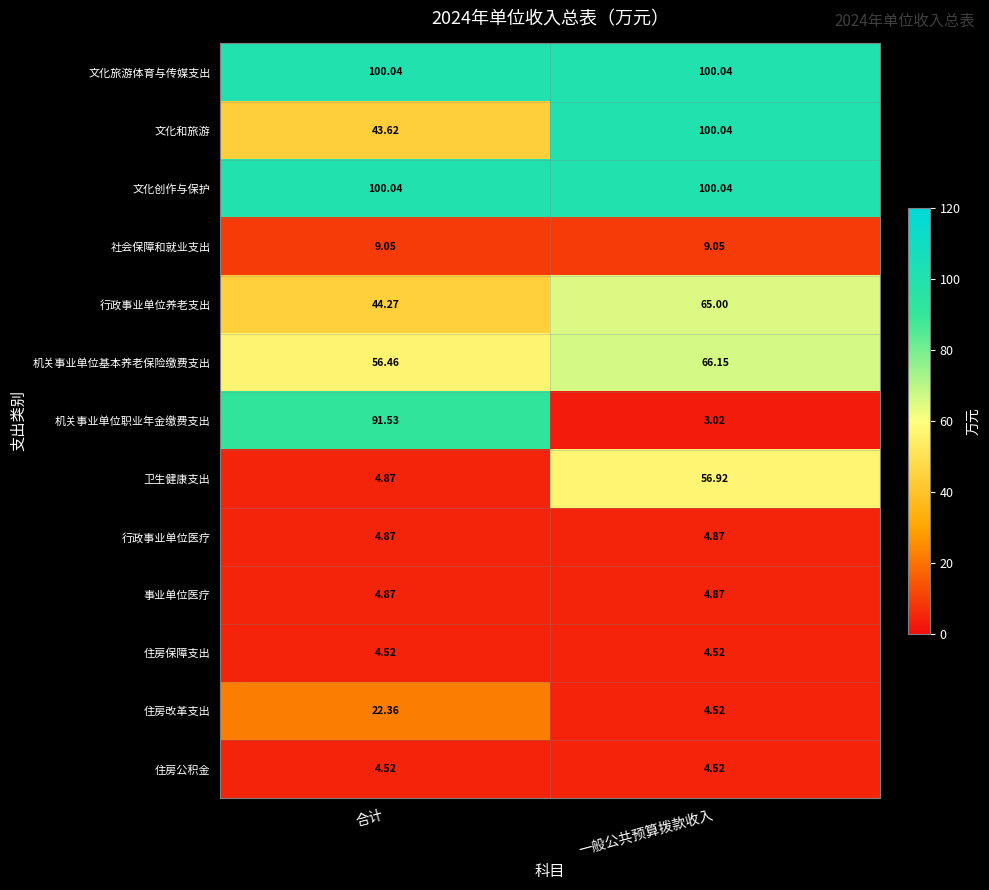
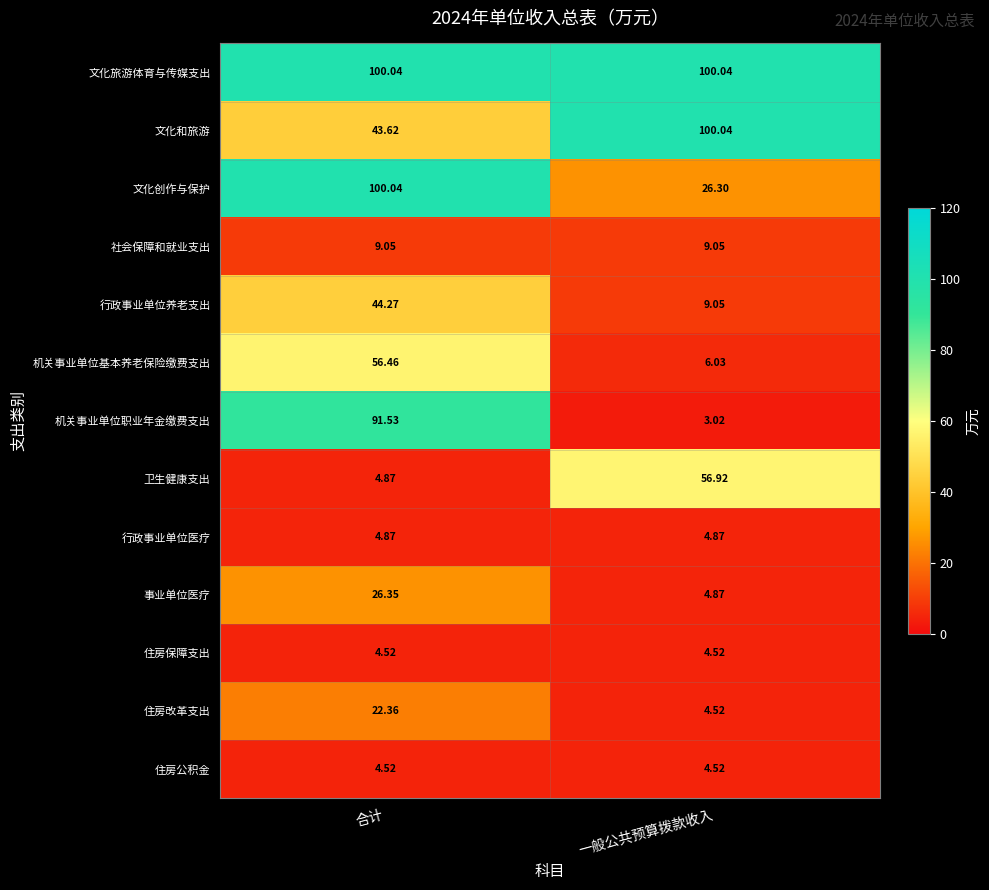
文化创作与保护, 一般公共预算拨款收入: 100.04 -> 26.30
行政事业单位养老支出, 一般公共预算拨款收入: 65.00 -> 9.05
机关事业单位基本养老保险缴费支出, 一般公共预算拨款收入: 66.15 -> 6.03
事业单位医疗, 合计: 4.87 -> 26.35
